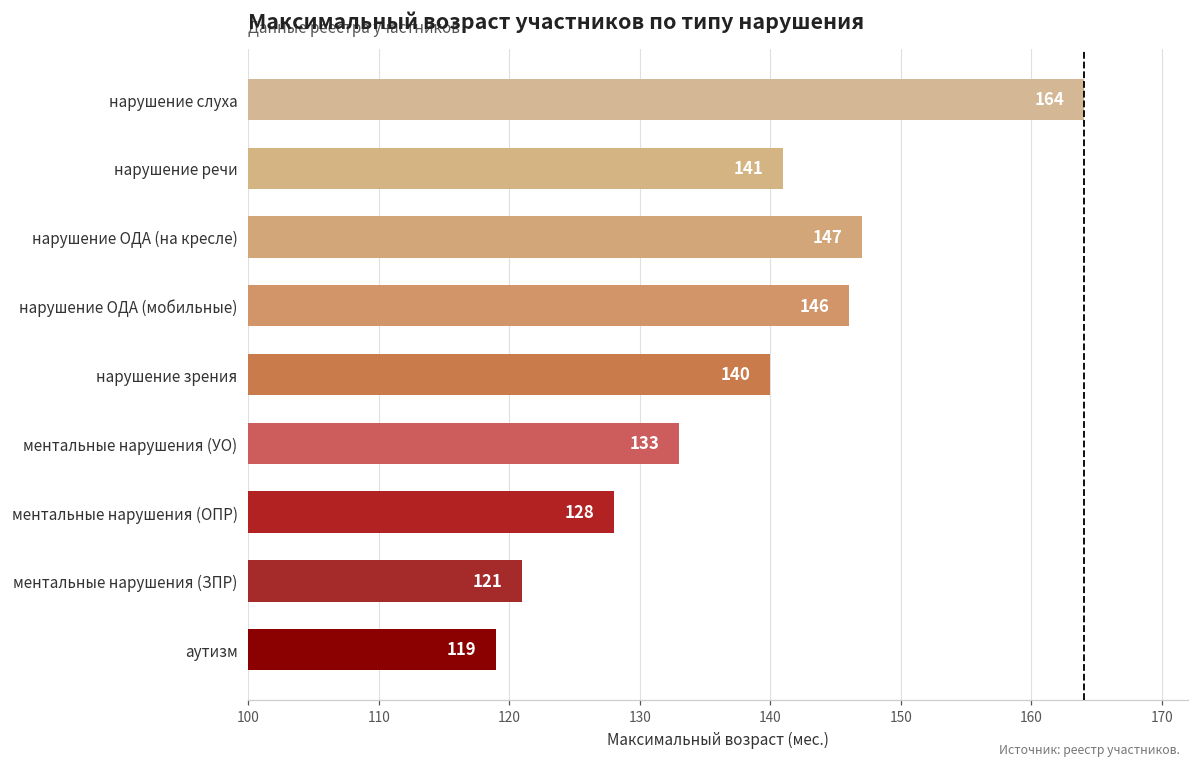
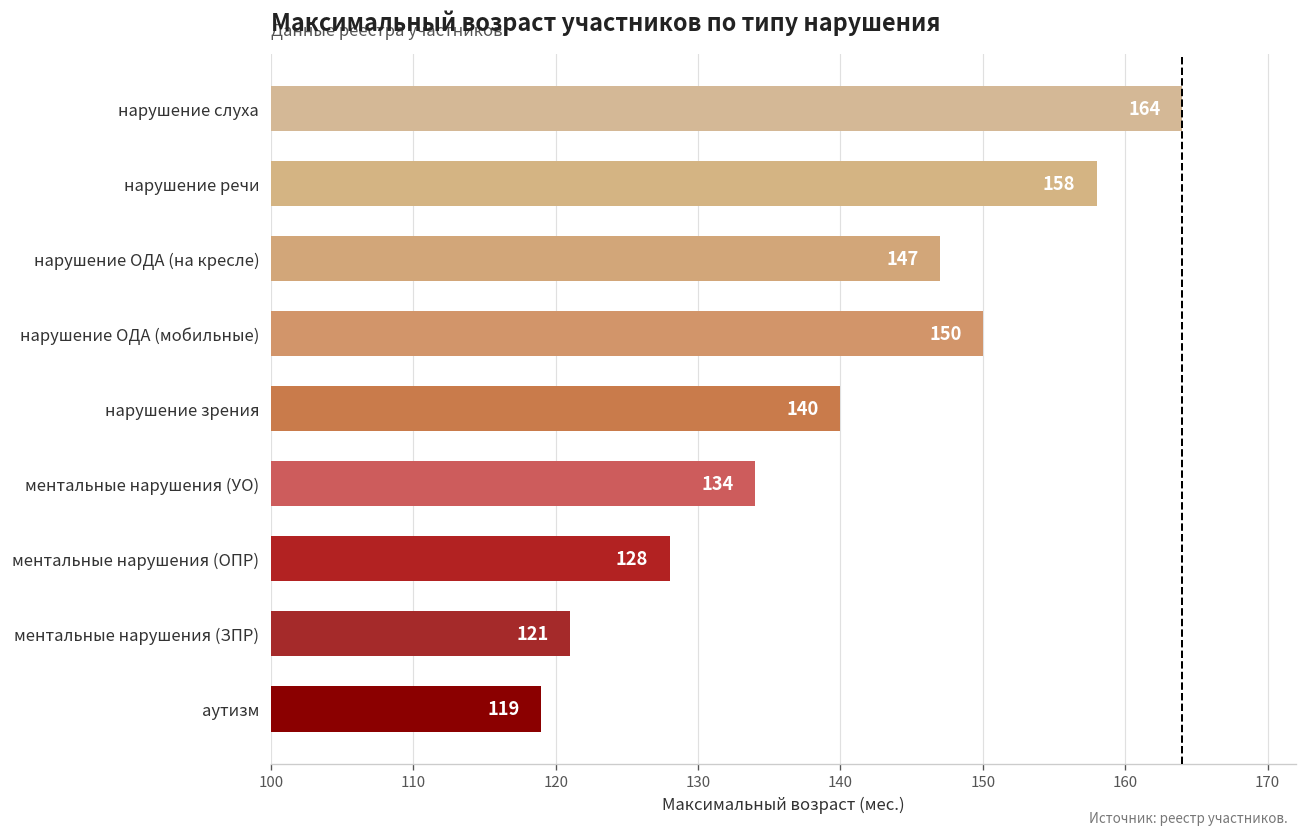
нарушение речи: 141 -> 158
нарушение ОДА (мобильные): 146 -> 150
ментальные нарушения (УО): 133 -> 134
